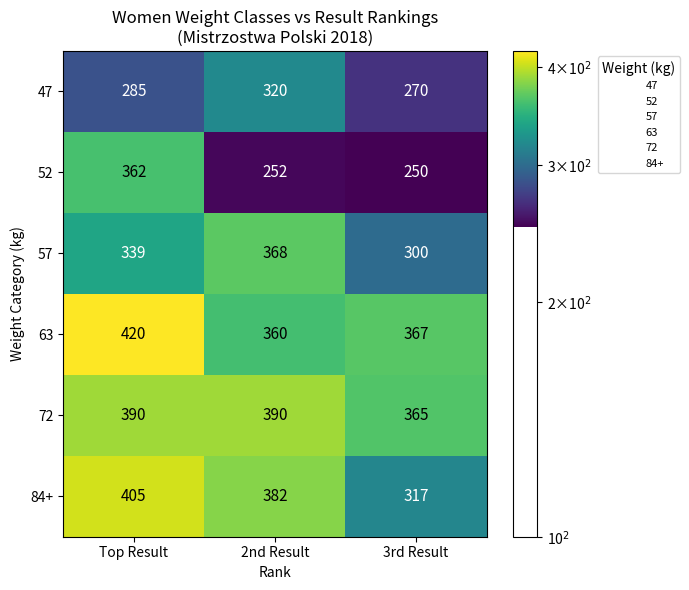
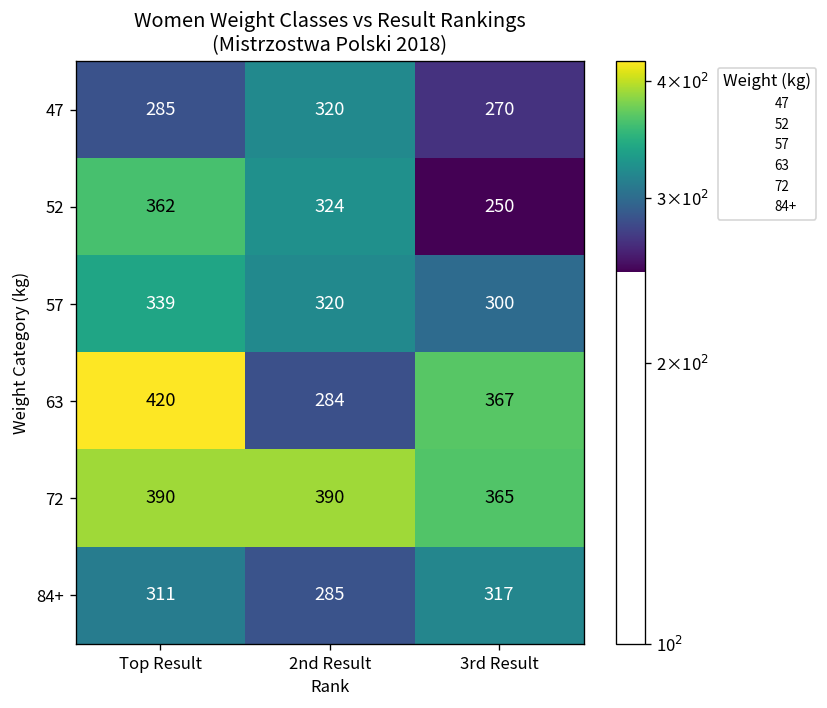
52, 2nd Result: 252 -> 324
57, 2nd Result: 368 -> 320
63, 2nd Result: 360 -> 284
84+, Top Result: 405 -> 311
84+, 2nd Result: 382 -> 285
